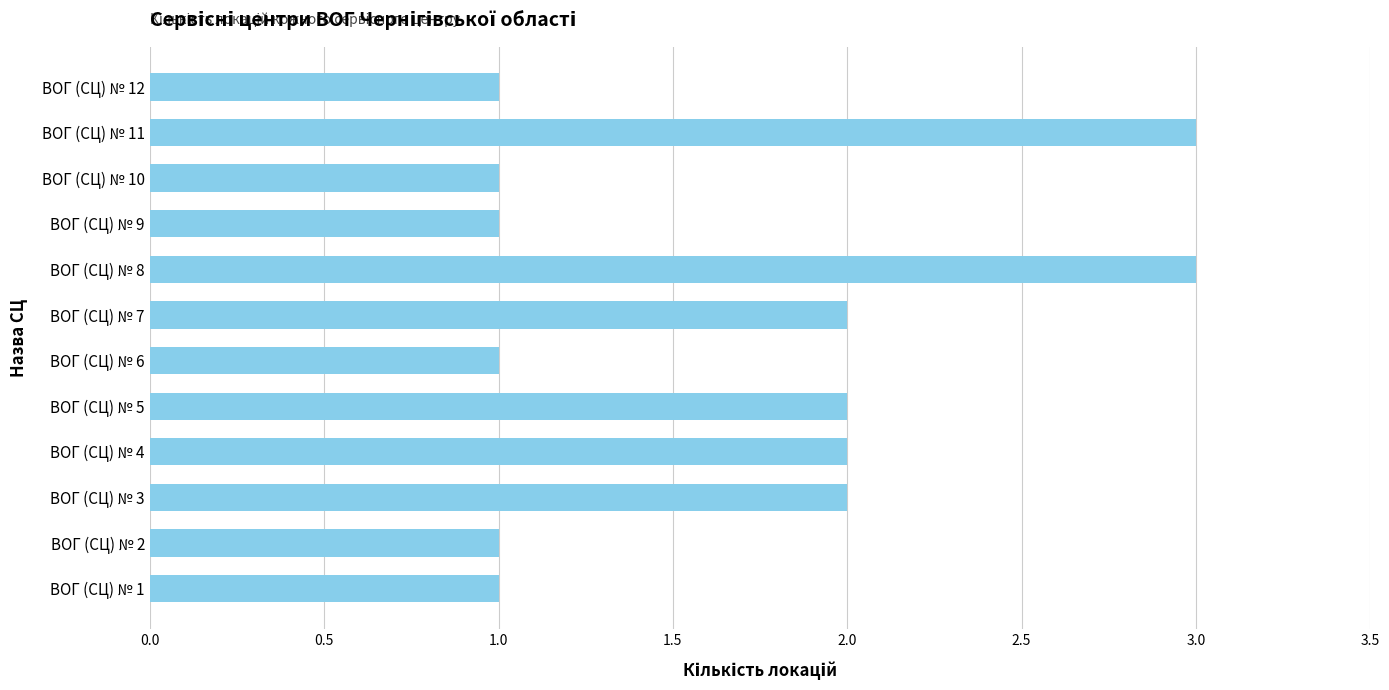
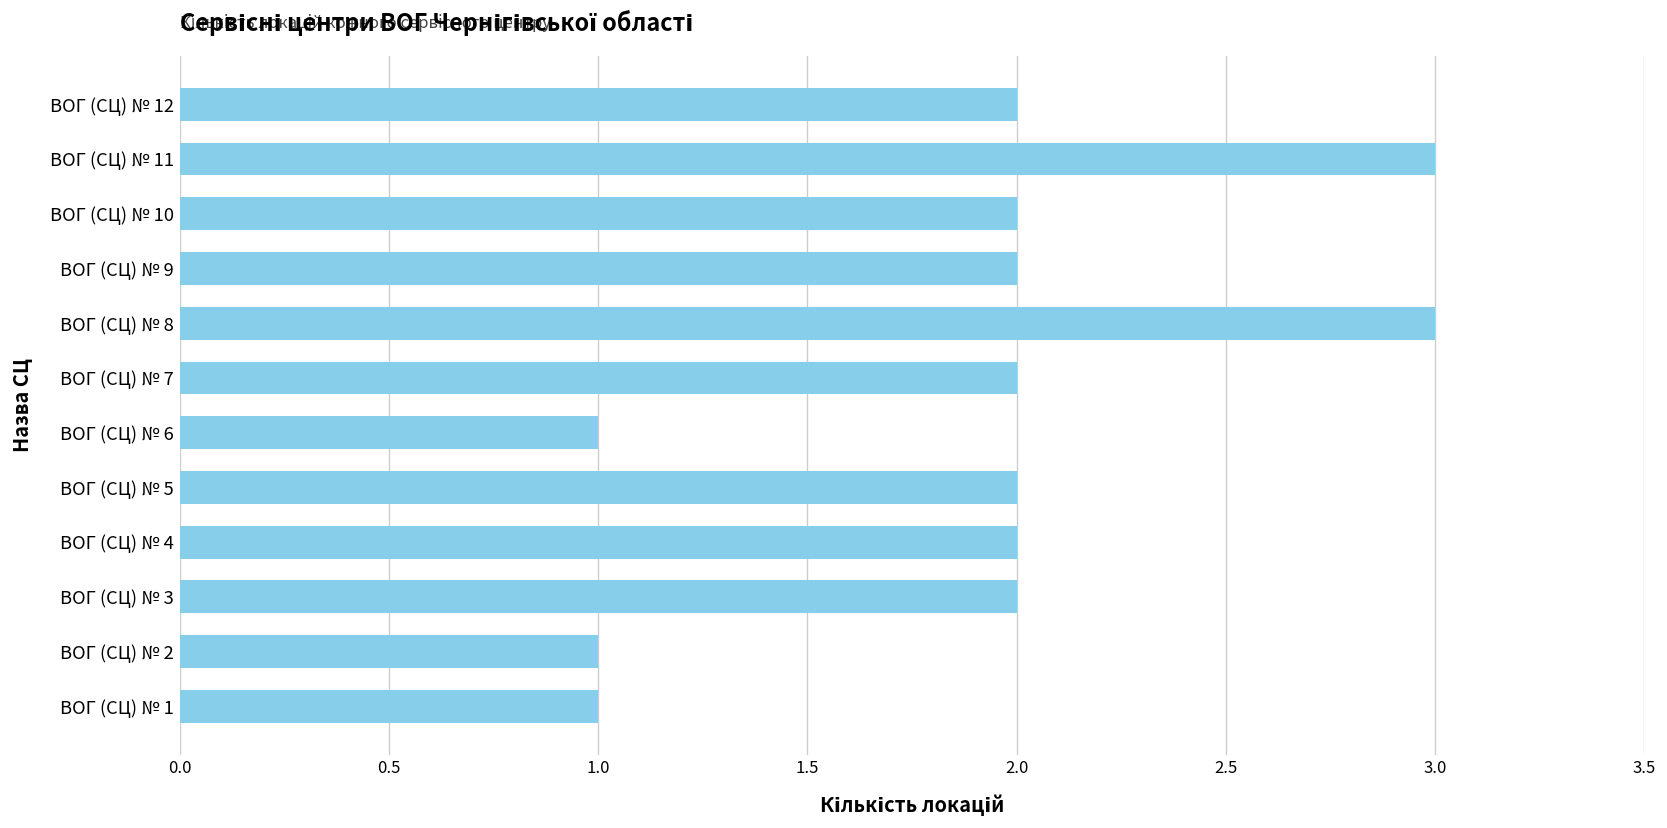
ВОГ (СЦ) № 12: 1 -> 2
ВОГ (СЦ) № 10: 1 -> 2
ВОГ (СЦ) № 9: 1 -> 2
